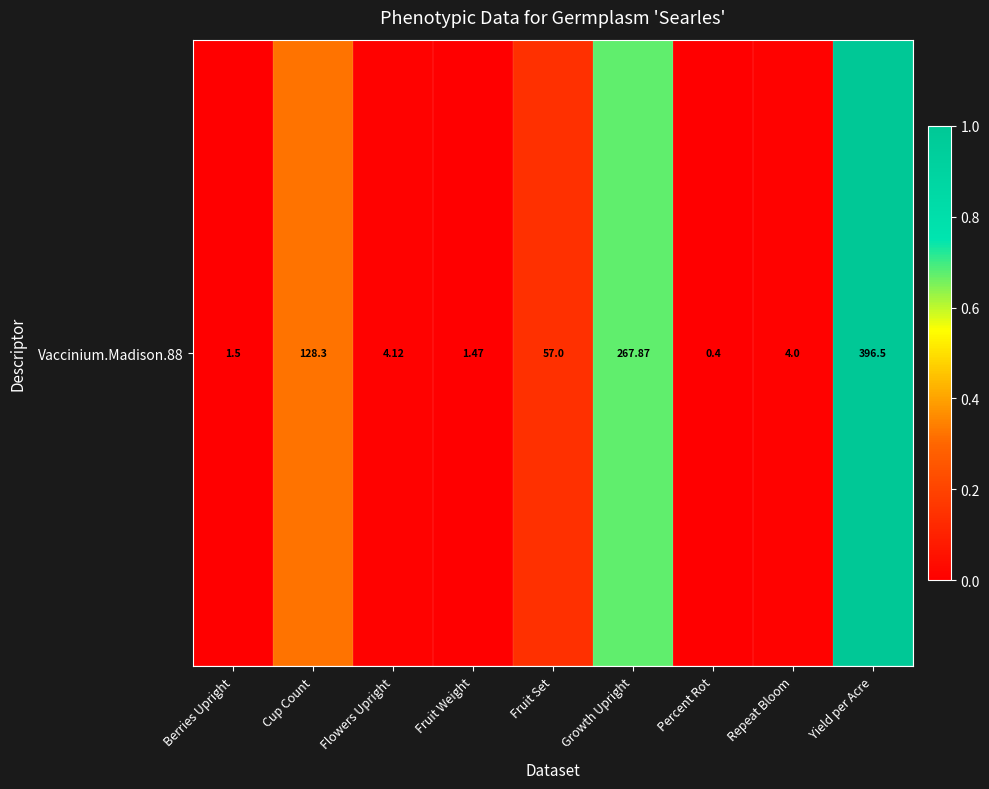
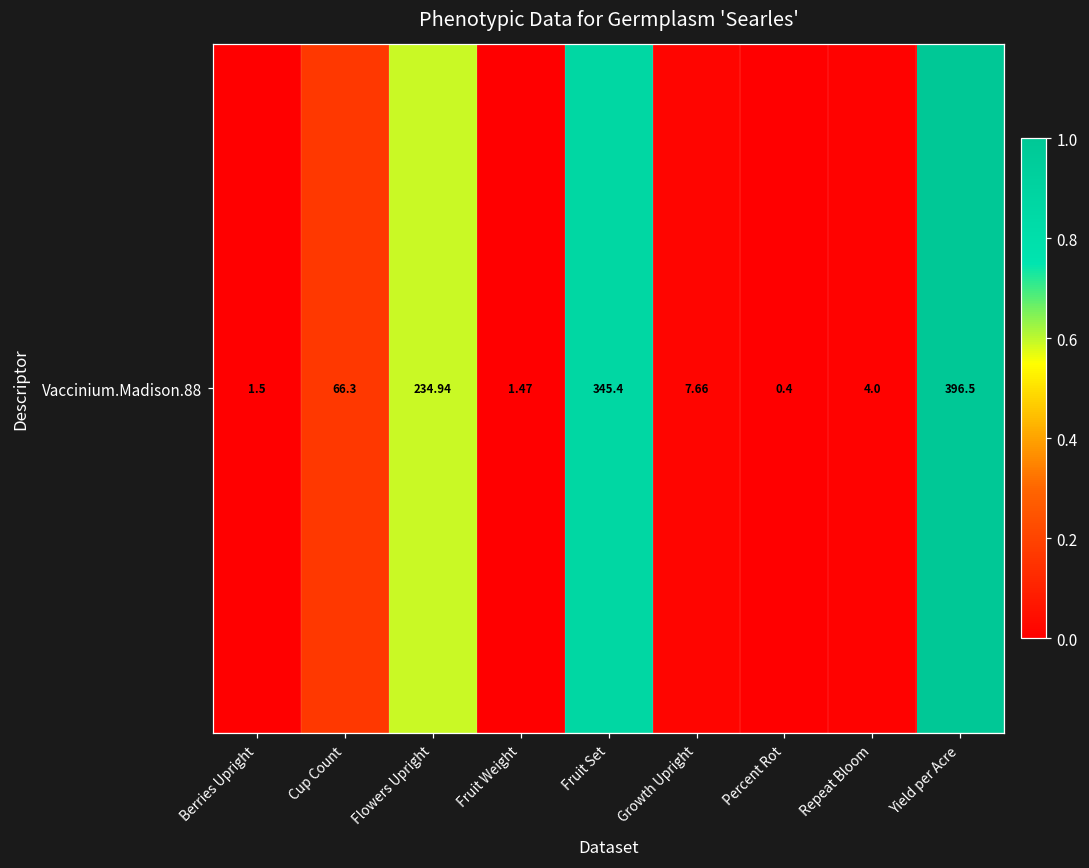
Vaccinium.Madison.88, Cup Count: 128.3 -> 66.3
Vaccinium.Madison.88, Flowers Upright: 4.12 -> 234.94
Vaccinium.Madison.88, Fruit Set: 57.0 -> 345.4
Vaccinium.Madison.88, Growth Upright: 267.87 -> 7.66
